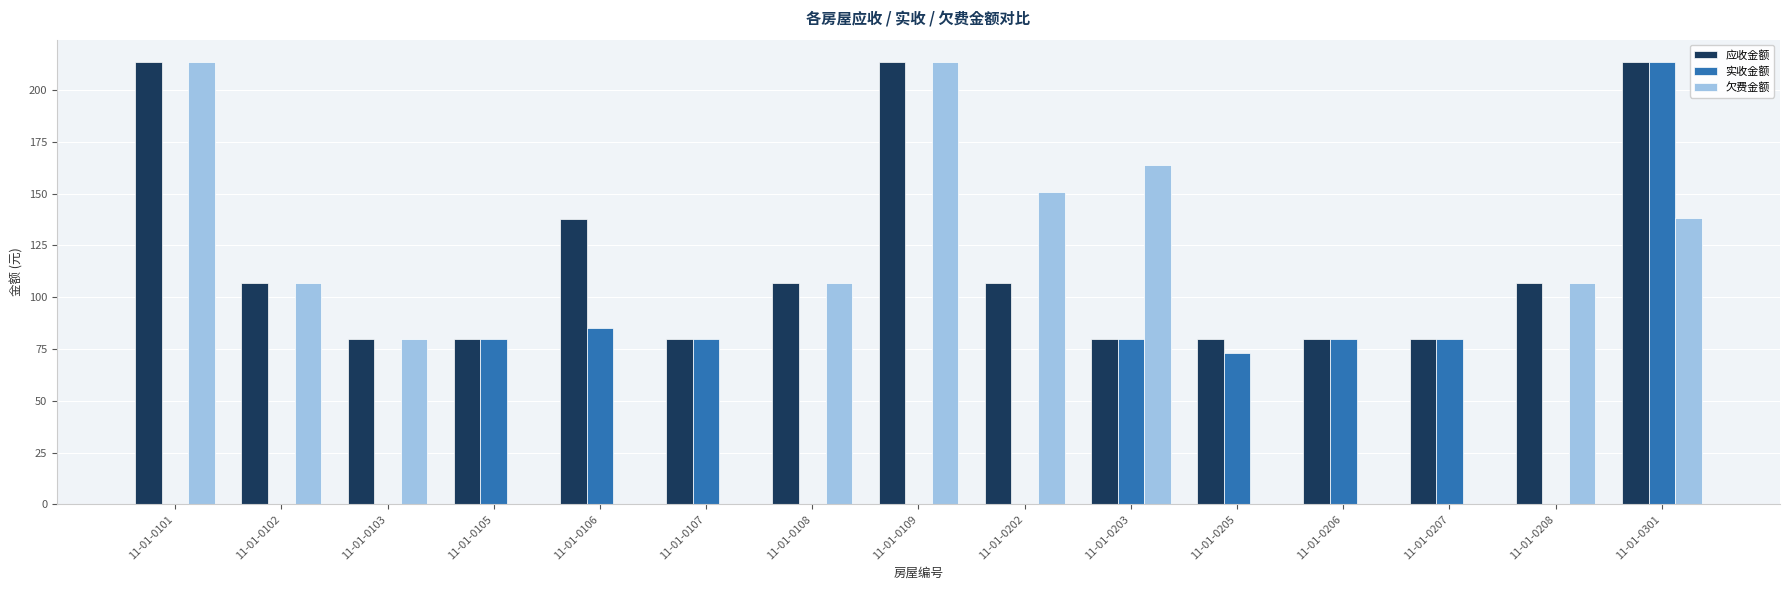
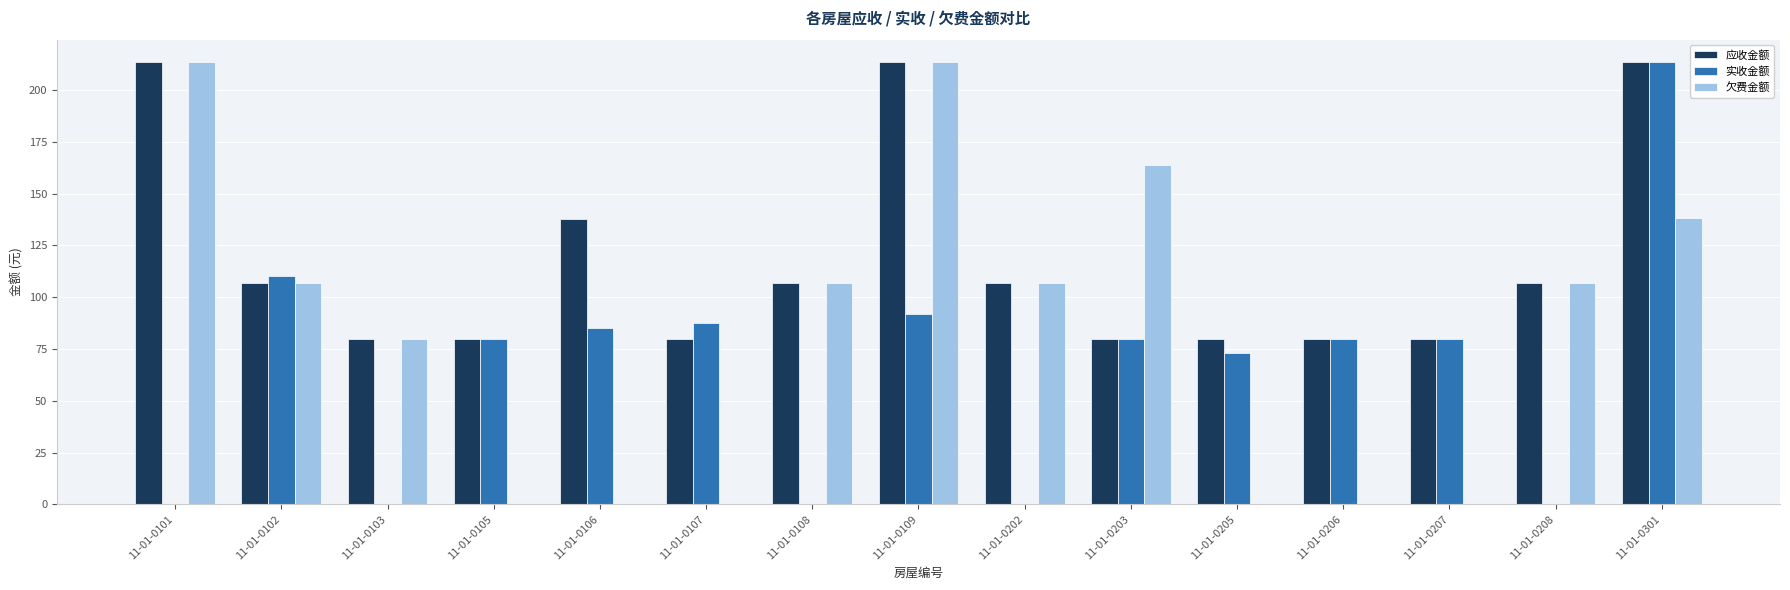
实收金额, 11-01-0102: 0 -> 110
实收金额, 11-01-0107: 80 -> 87
实收金额, 11-01-0109: 0 -> 92
欠费金额, 11-01-0202: 151 -> 107
